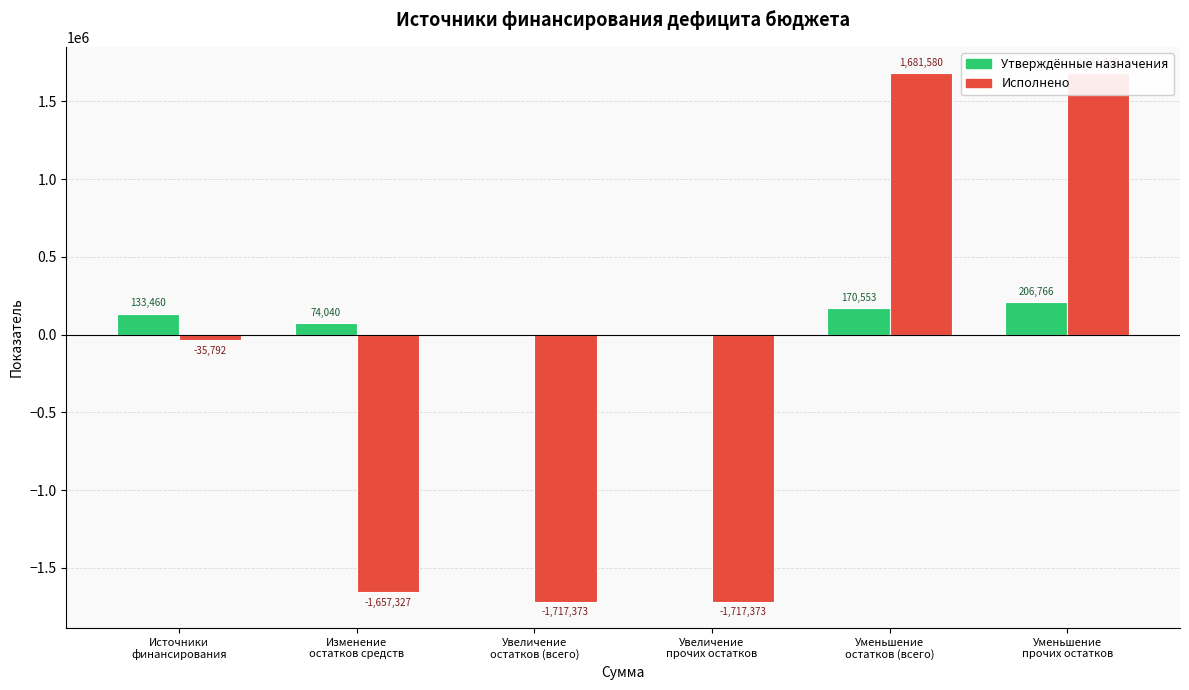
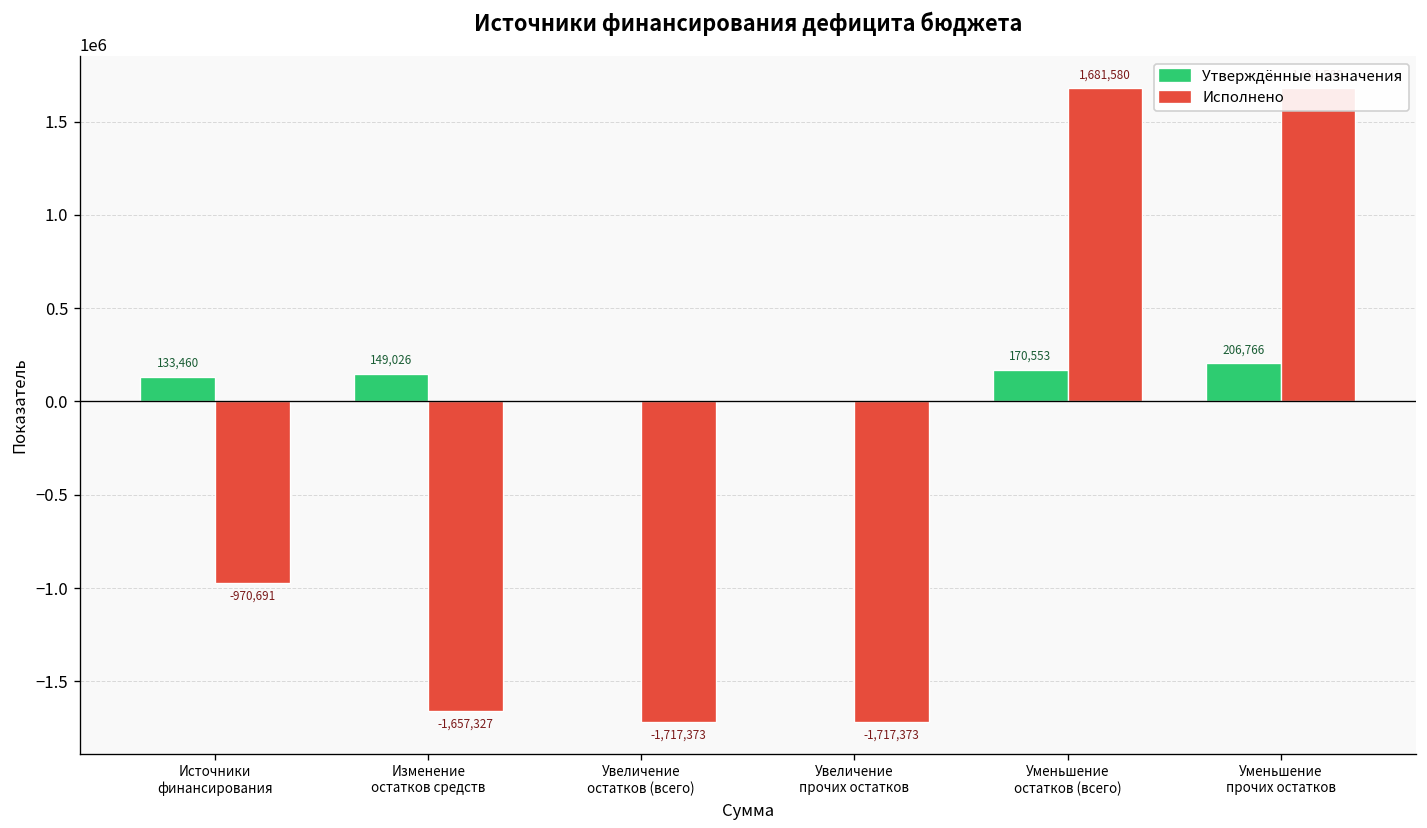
Исполнено, Источники финансирования: -35,792 -> -970,691
Утверждённые назначения, Изменение остатков средств: 74,040 -> 149,026
